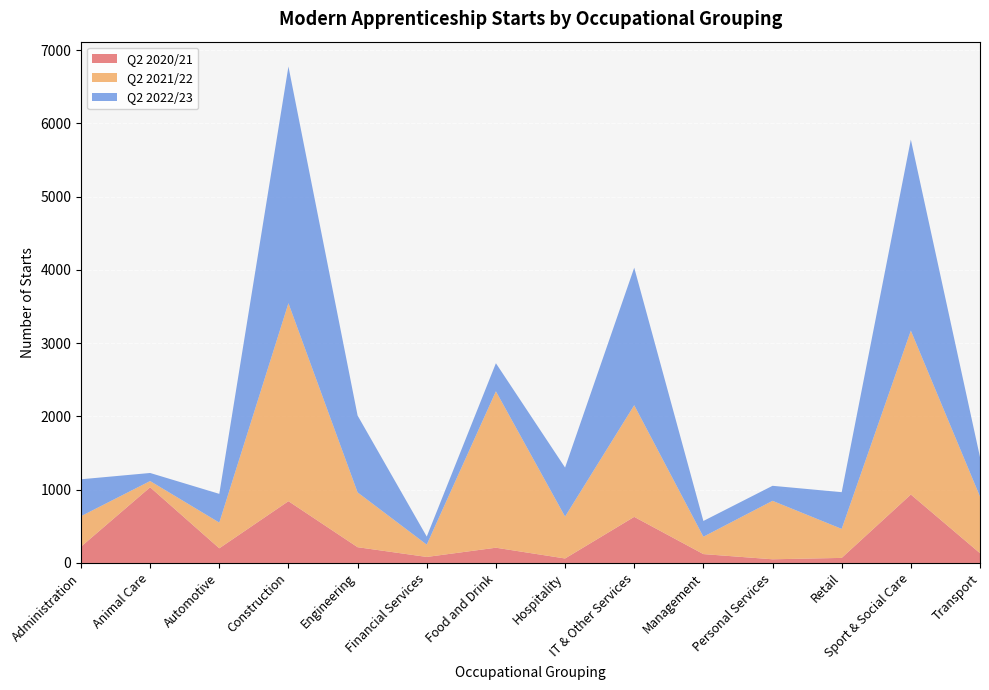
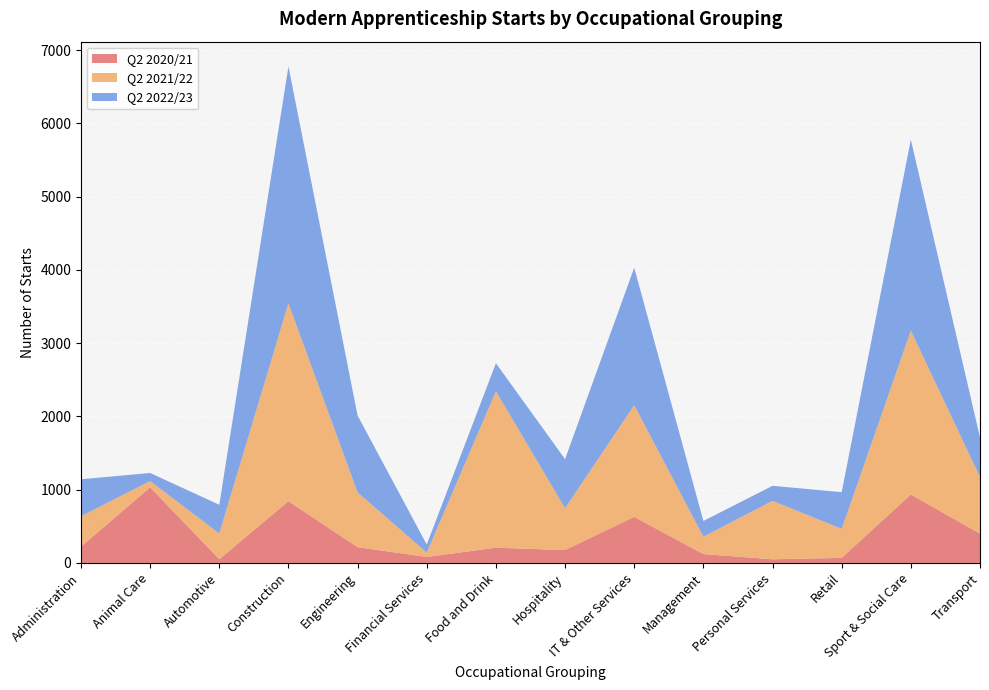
Q2 2020/21, Automotive: 200 -> 100
Q2 2021/22, Financial Services: 200 -> 100
Q2 2020/21, Hospitality: 100 -> 200
Q2 2020/21, Transport: 100 -> 400
